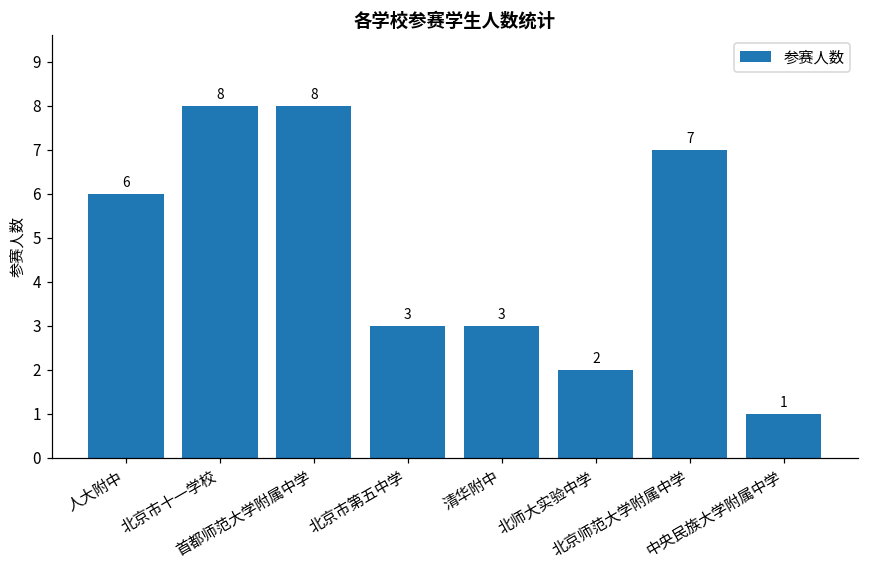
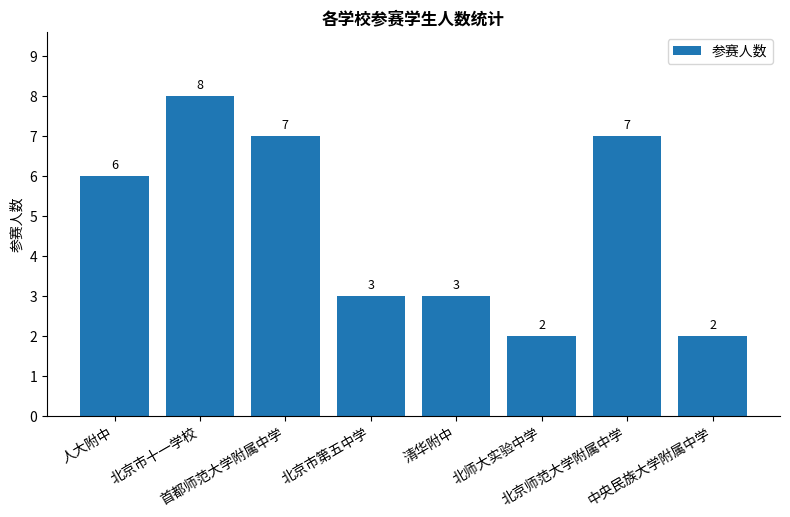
首都师范大学附属中学: 8 -> 7
中央民族大学附属中学: 1 -> 2
